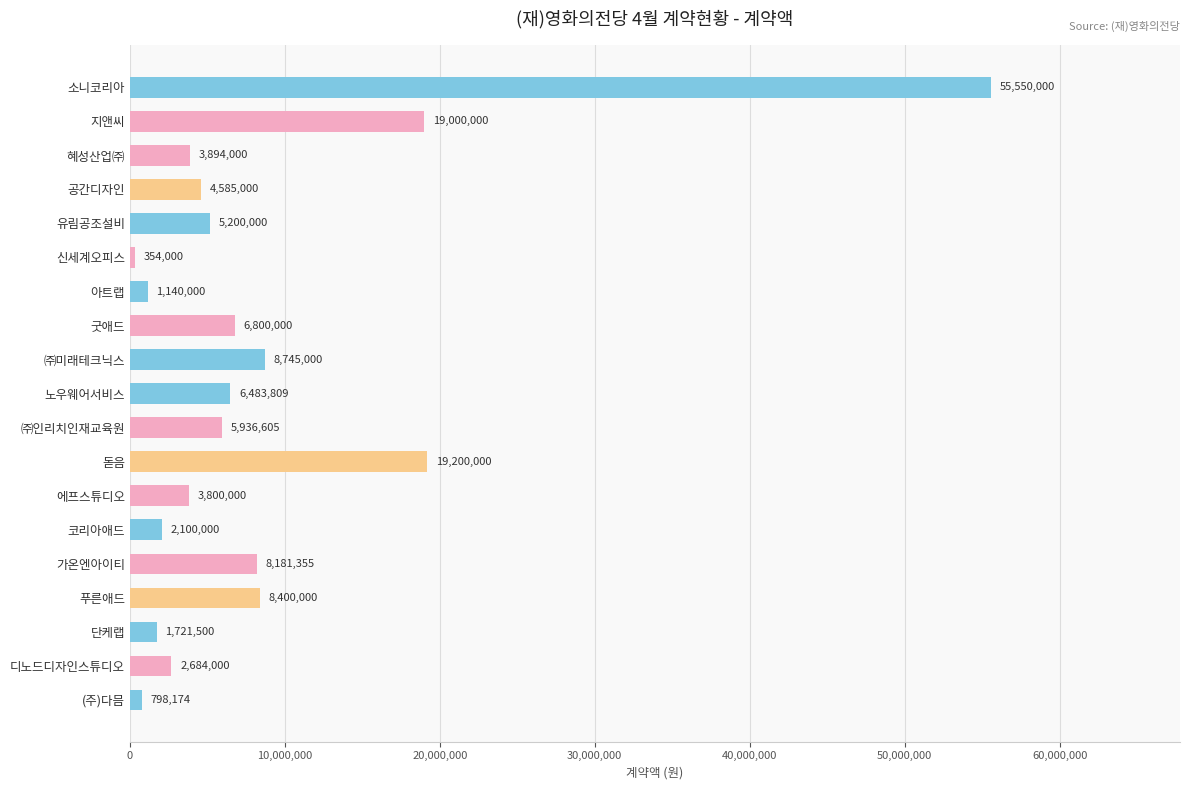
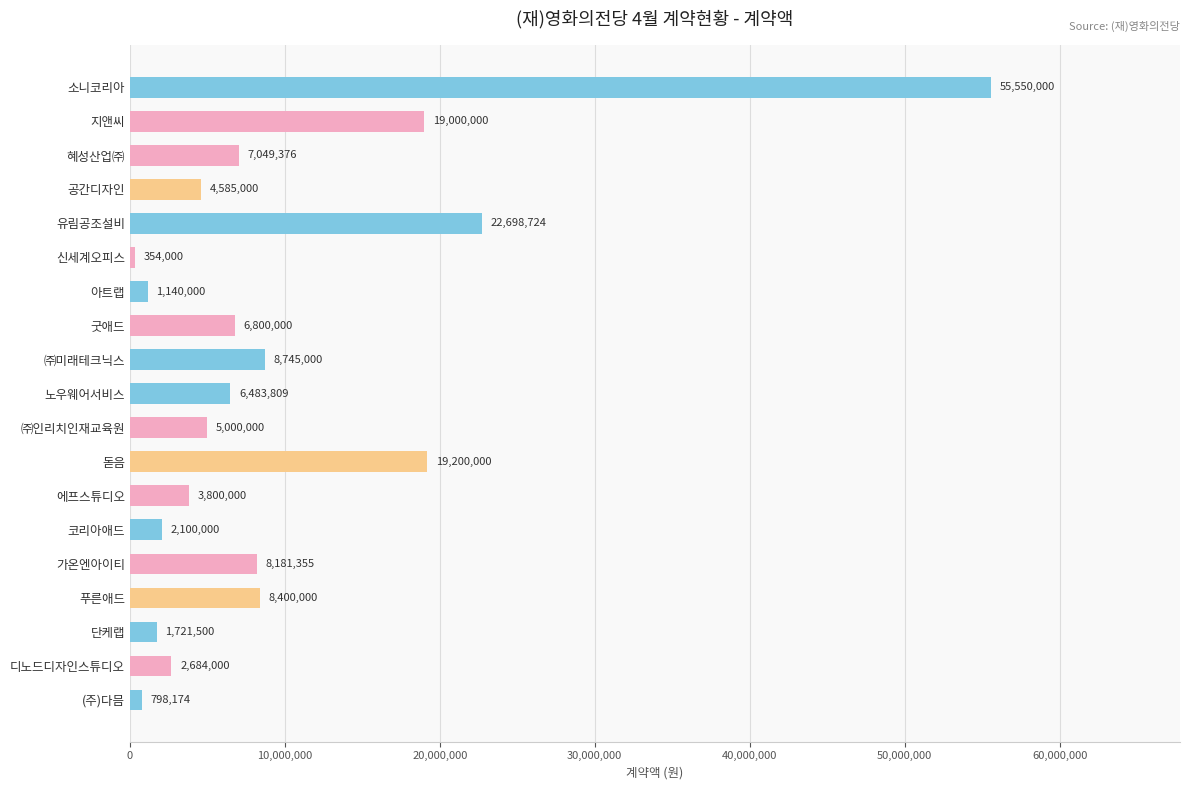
혜성산업㈜: 3,894,000 -> 7,049,376
유림공조설비: 5,200,000 -> 22,698,724
㈜인리치인재교육원: 5,936,605 -> 5,000,000
